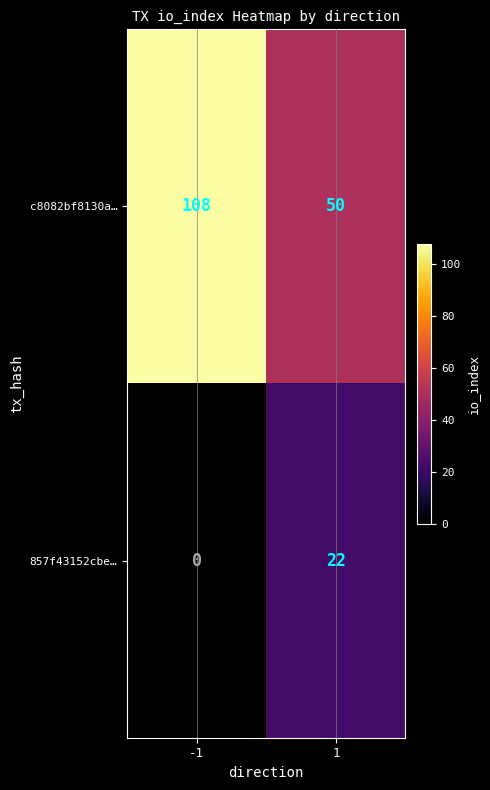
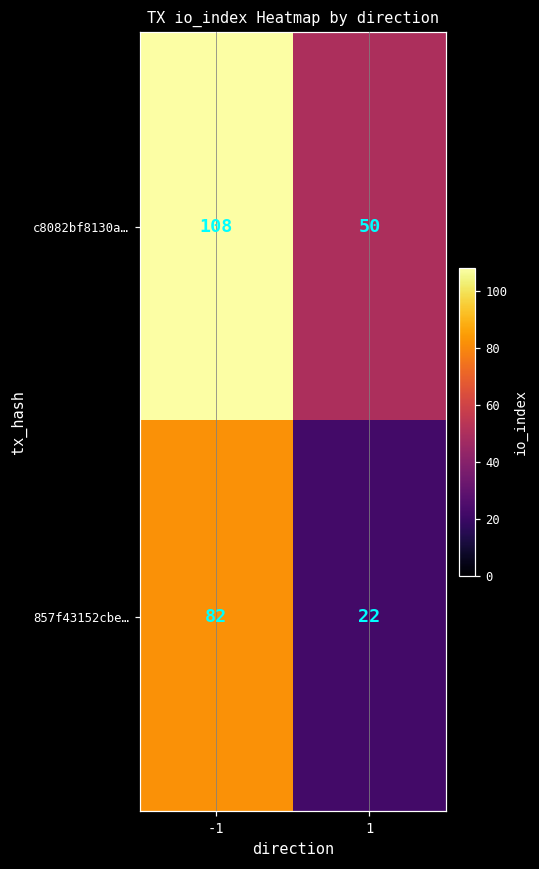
857f43152cbe…, -1: 0 -> 82
